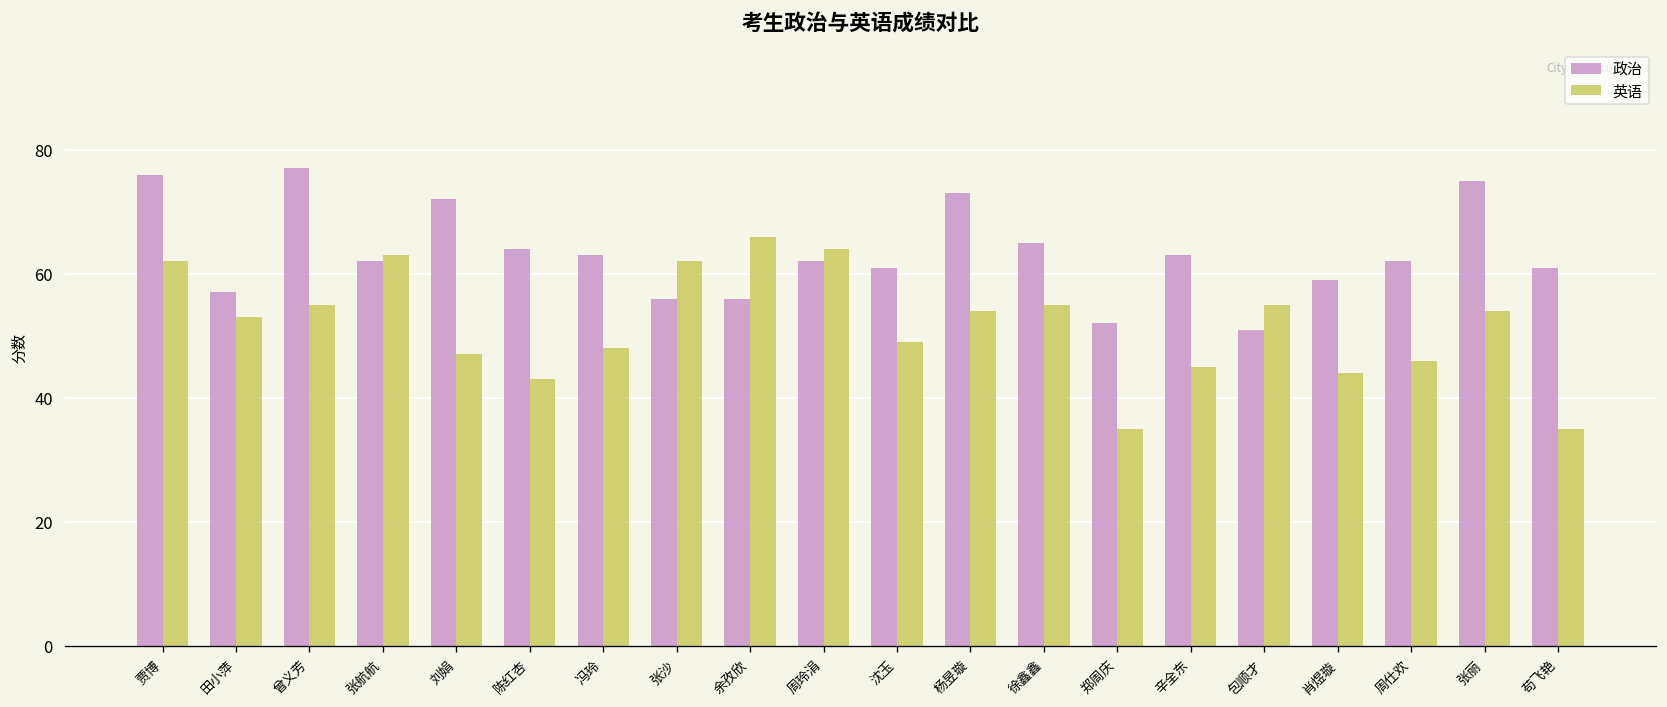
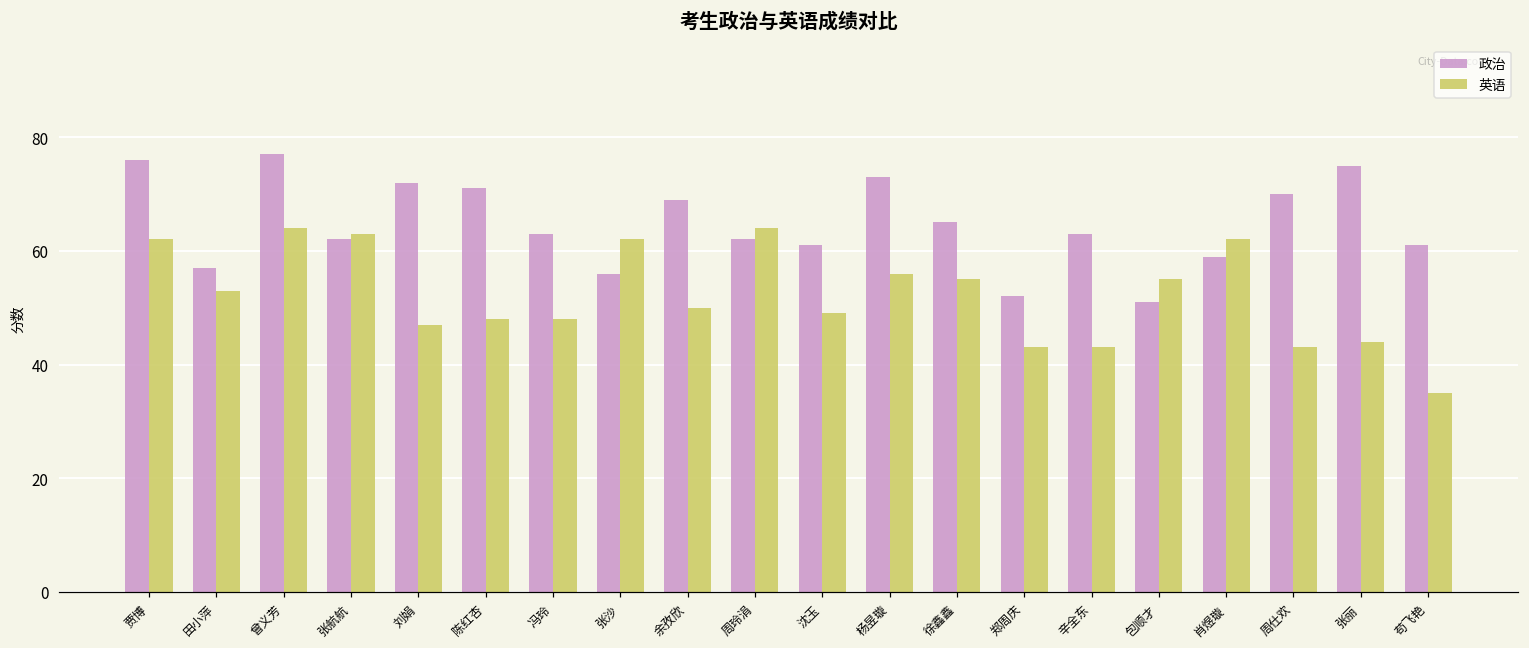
英语, 曾义芳: 55 -> 64
政治, 陈红杏: 64 -> 71
英语, 陈红杏: 43 -> 48
政治, 余孜欣: 56 -> 69
英语, 余孜欣: 66 -> 50
英语, 杨昱璇: 54 -> 56
英语, 郑周庆: 35 -> 43
英语, 辛全东: 45 -> 43
英语, 肖煜璇: 44 -> 62
政治, 周仕欢: 62 -> 70
英语, 周仕欢: 46 -> 43
英语, 张丽: 54 -> 44
